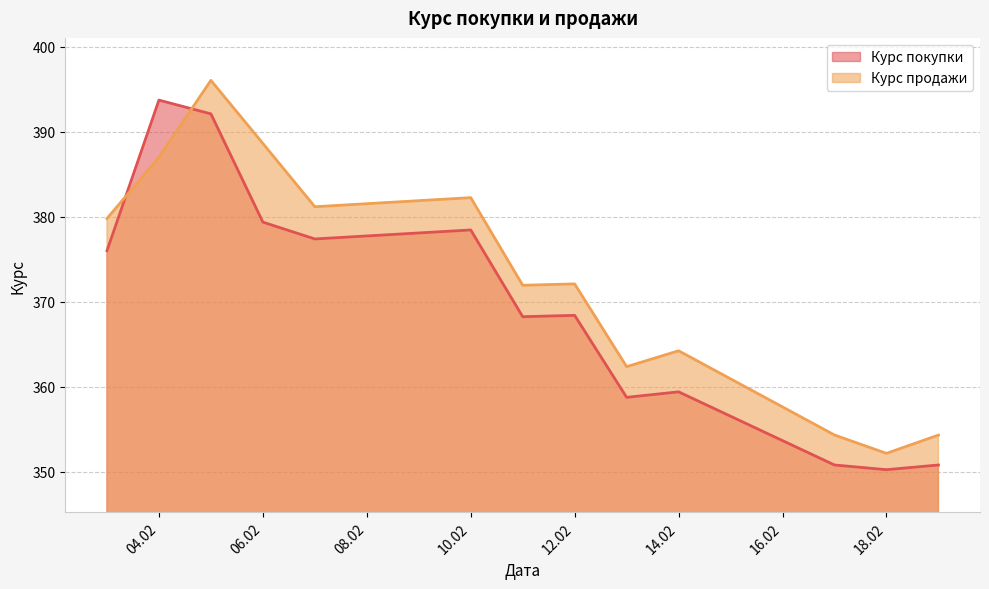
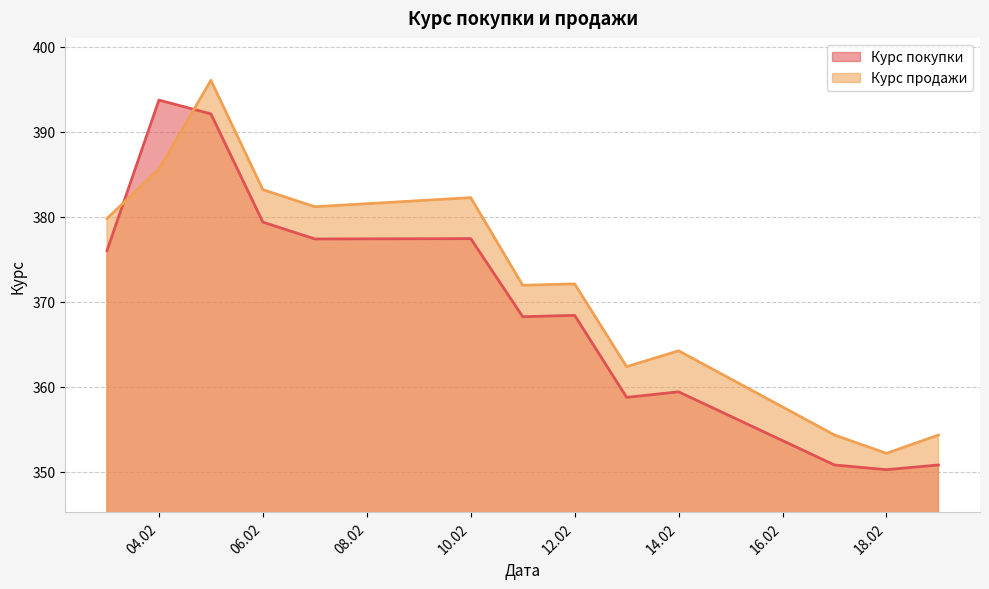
Курс продажи, 04.02: 387 -> 386
Курс продажи, 06.02: 389 -> 383
Курс покупки, 10.02: 378 -> 377
